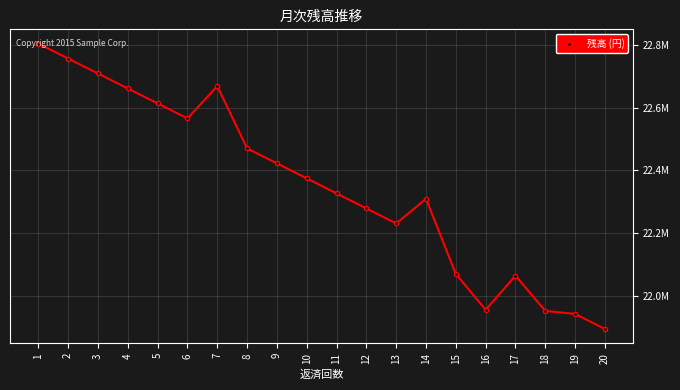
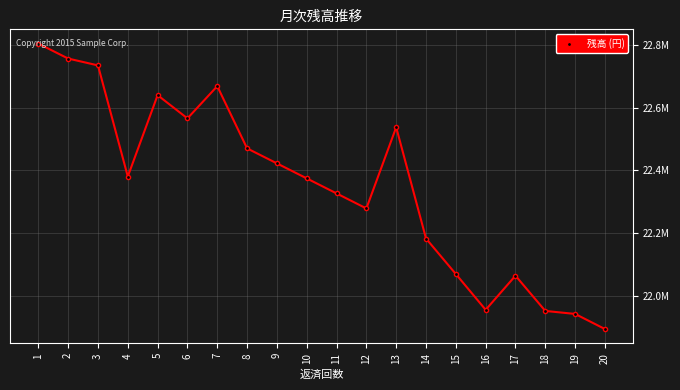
3: 22710000 -> 22730000
4: 22660000 -> 22380000
5: 22610000 -> 22640000
13: 22230000 -> 22540000
14: 22310000 -> 22180000
